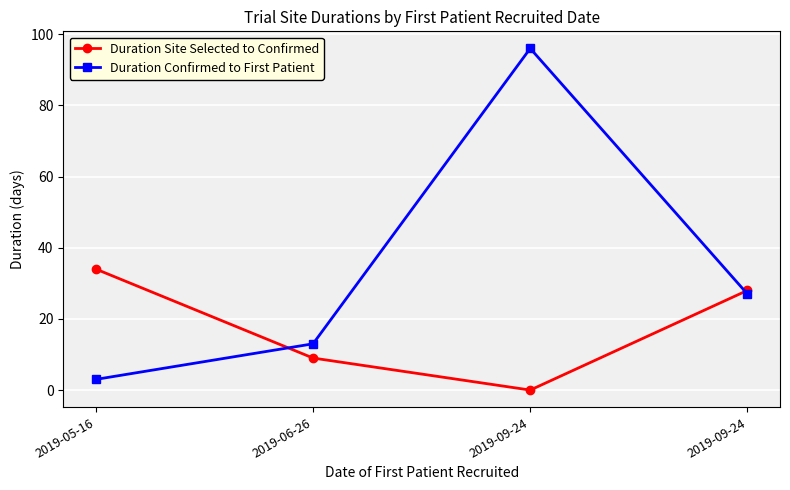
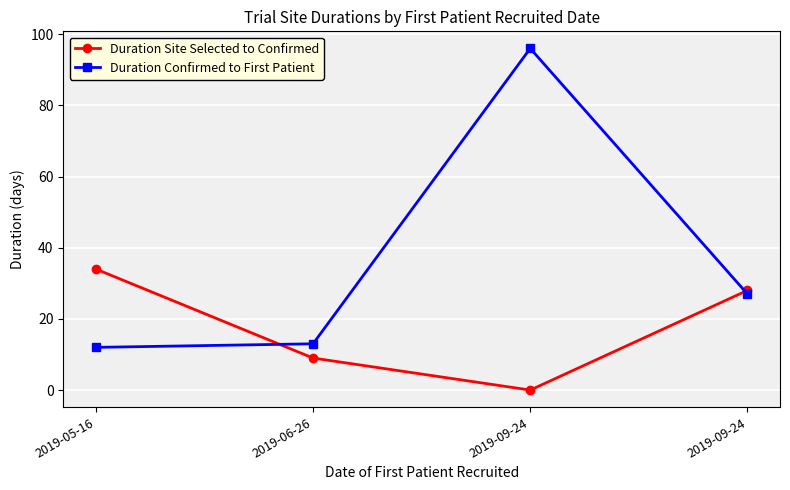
Duration Confirmed to First Patient, 2019-05-16: 3 -> 12
